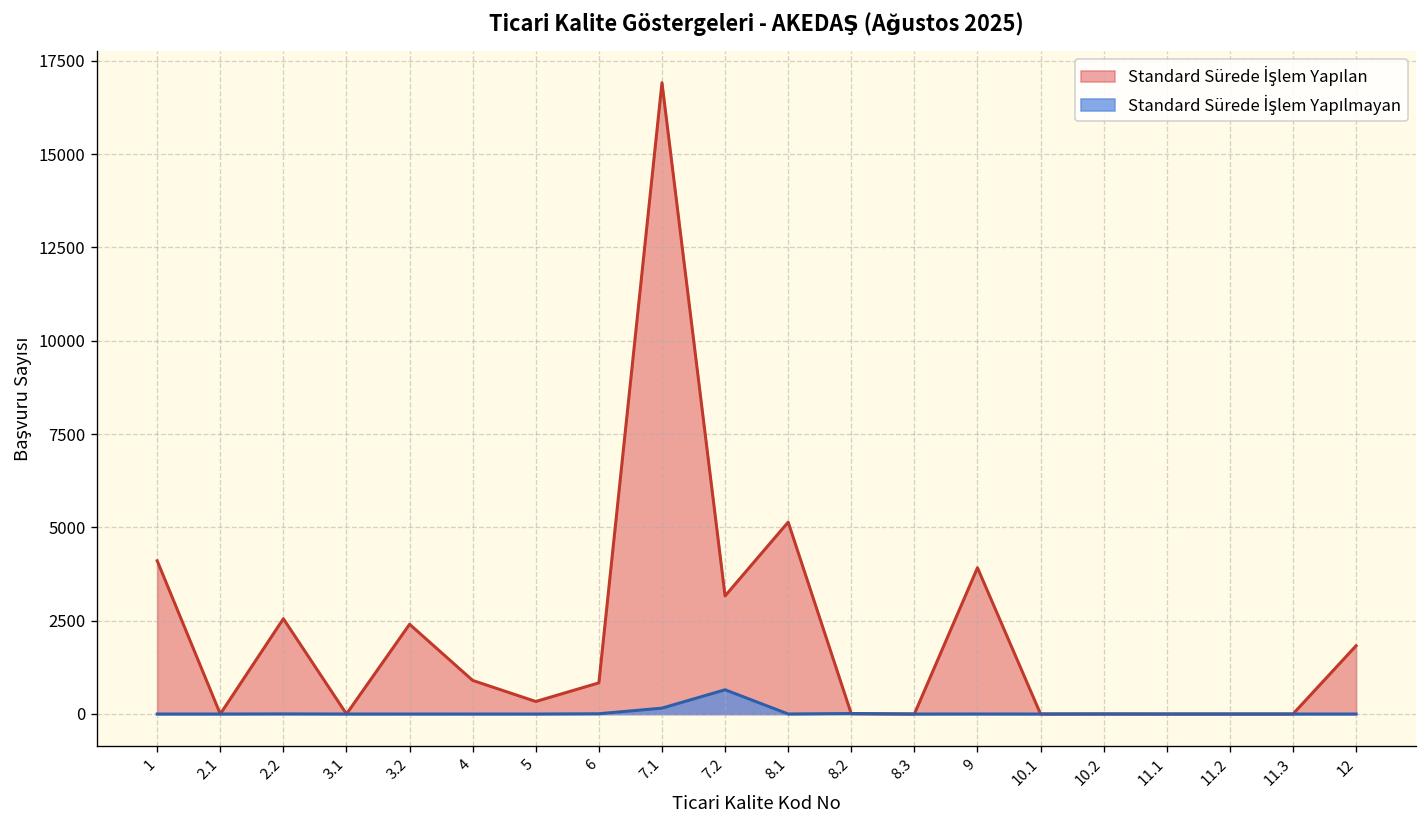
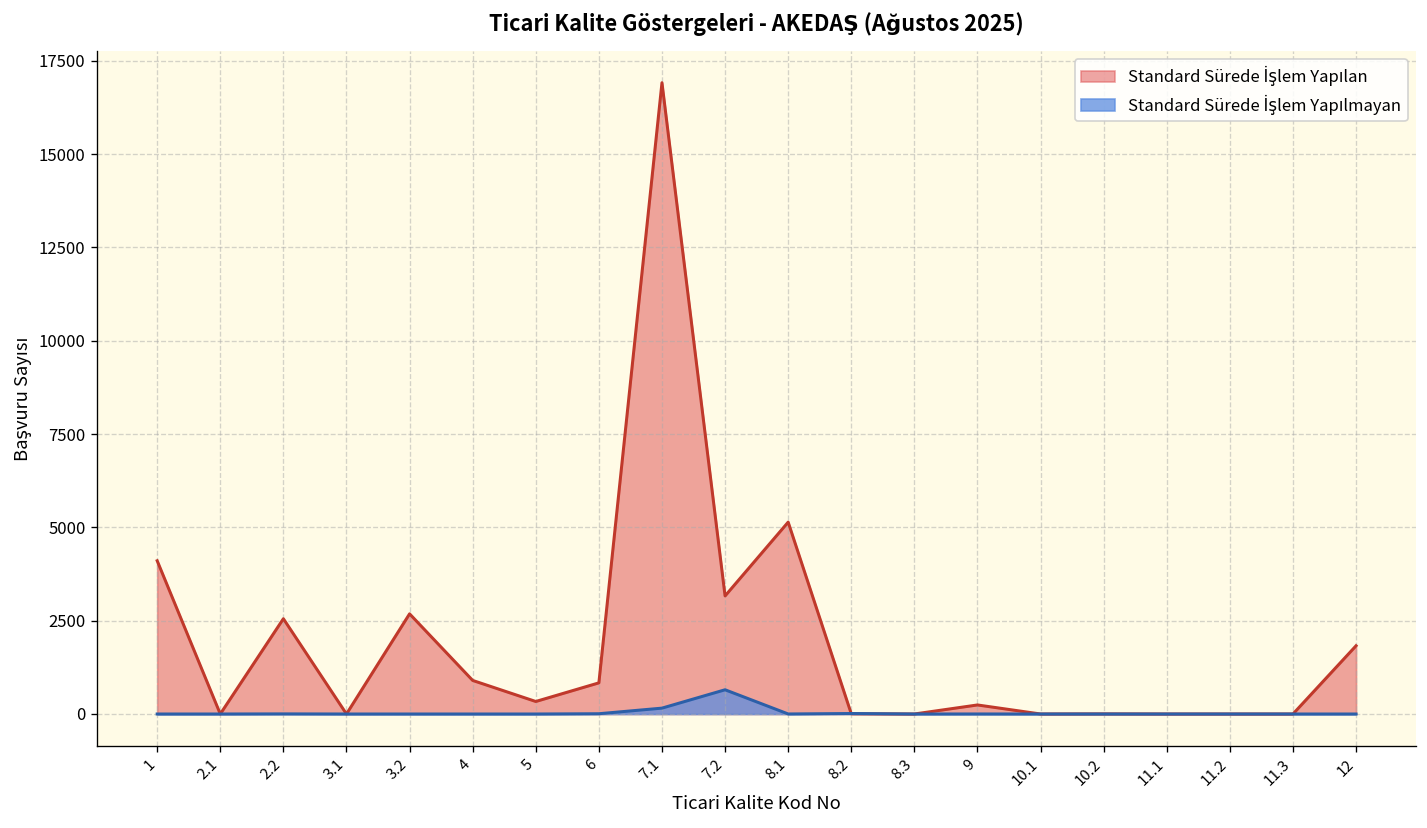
Standard Sürede İşlem Yapılan, 3.2: 2400 -> 2700
Standard Sürede İşlem Yapılan, 9: 3900 -> 200
